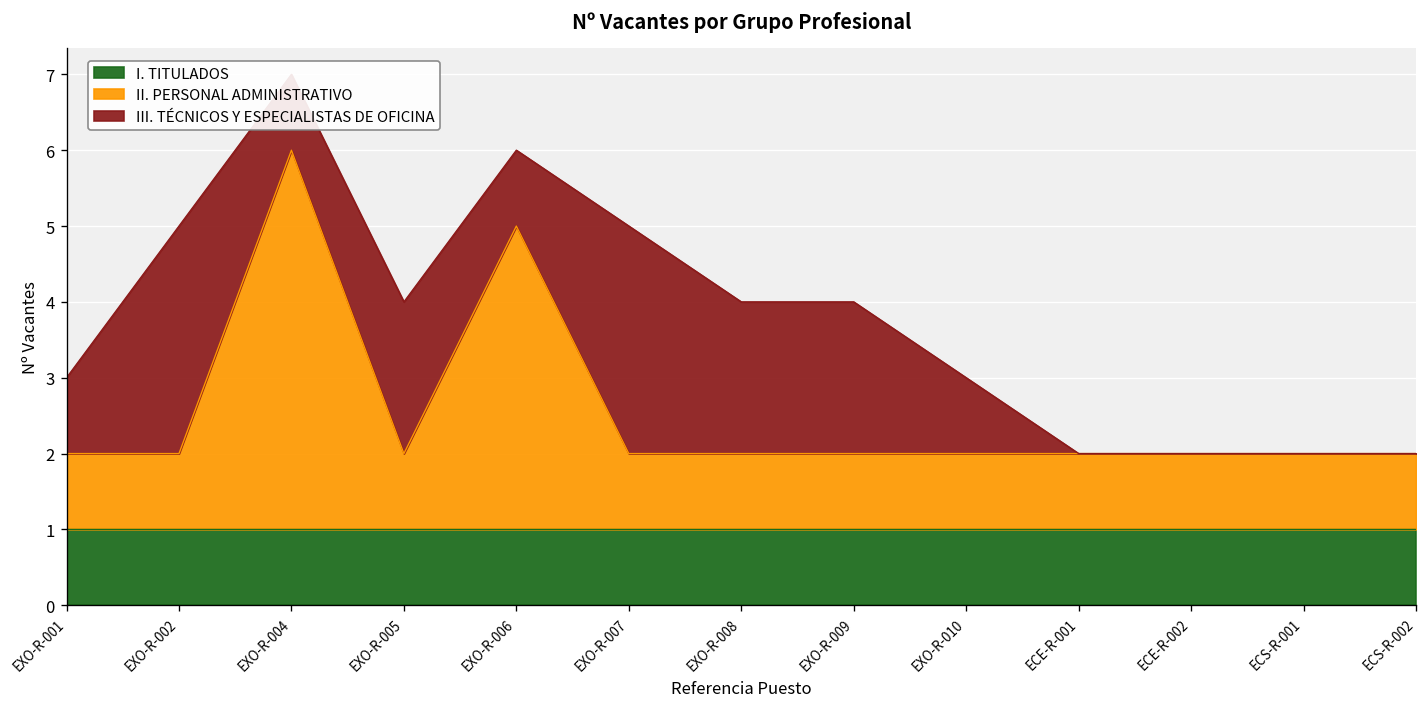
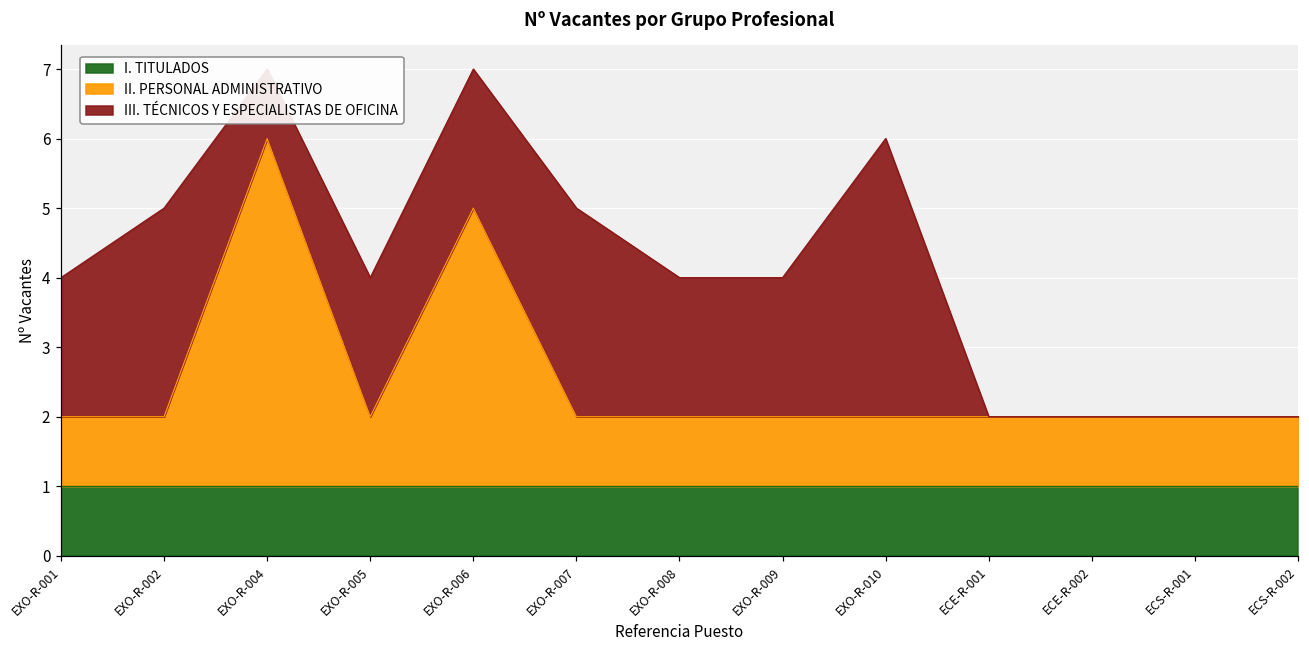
III. TÉCNICOS Y ESPECIALISTAS DE OFICINA, EXO-R-001: 1 -> 2
III. TÉCNICOS Y ESPECIALISTAS DE OFICINA, EXO-R-006: 1 -> 2
III. TÉCNICOS Y ESPECIALISTAS DE OFICINA, EXO-R-010: 1 -> 4
